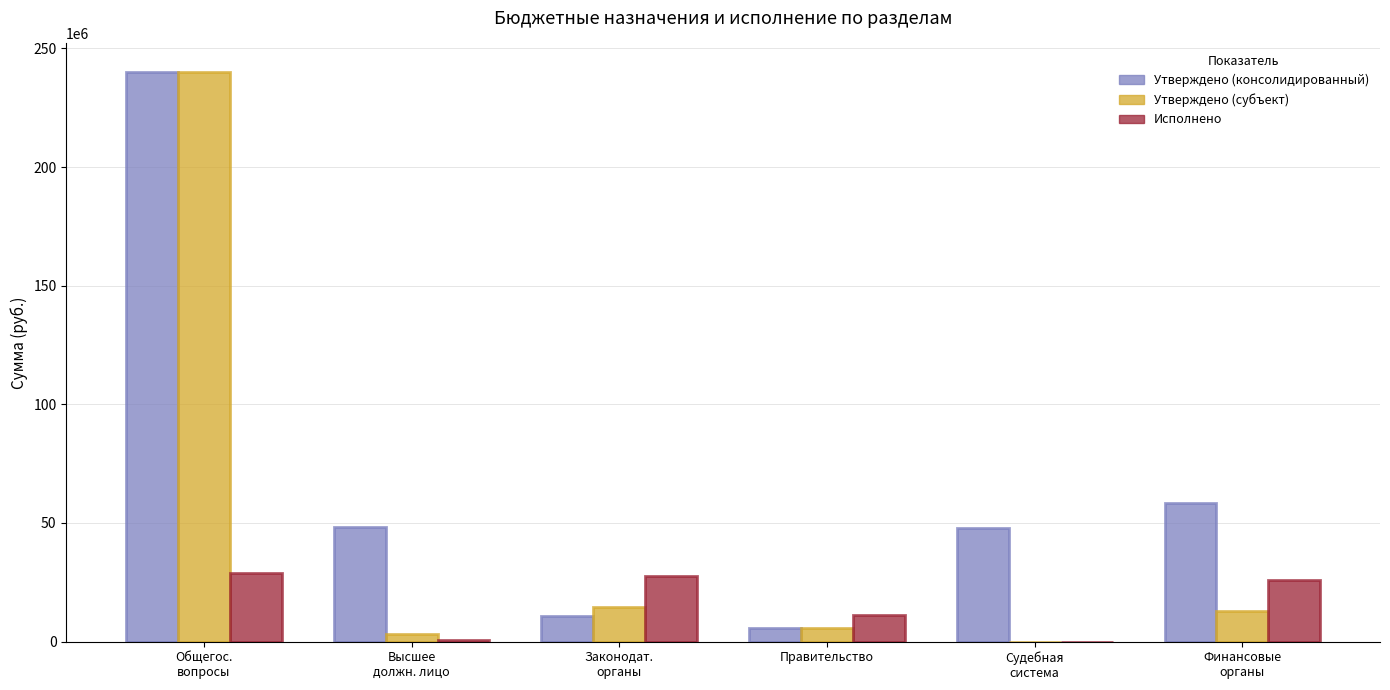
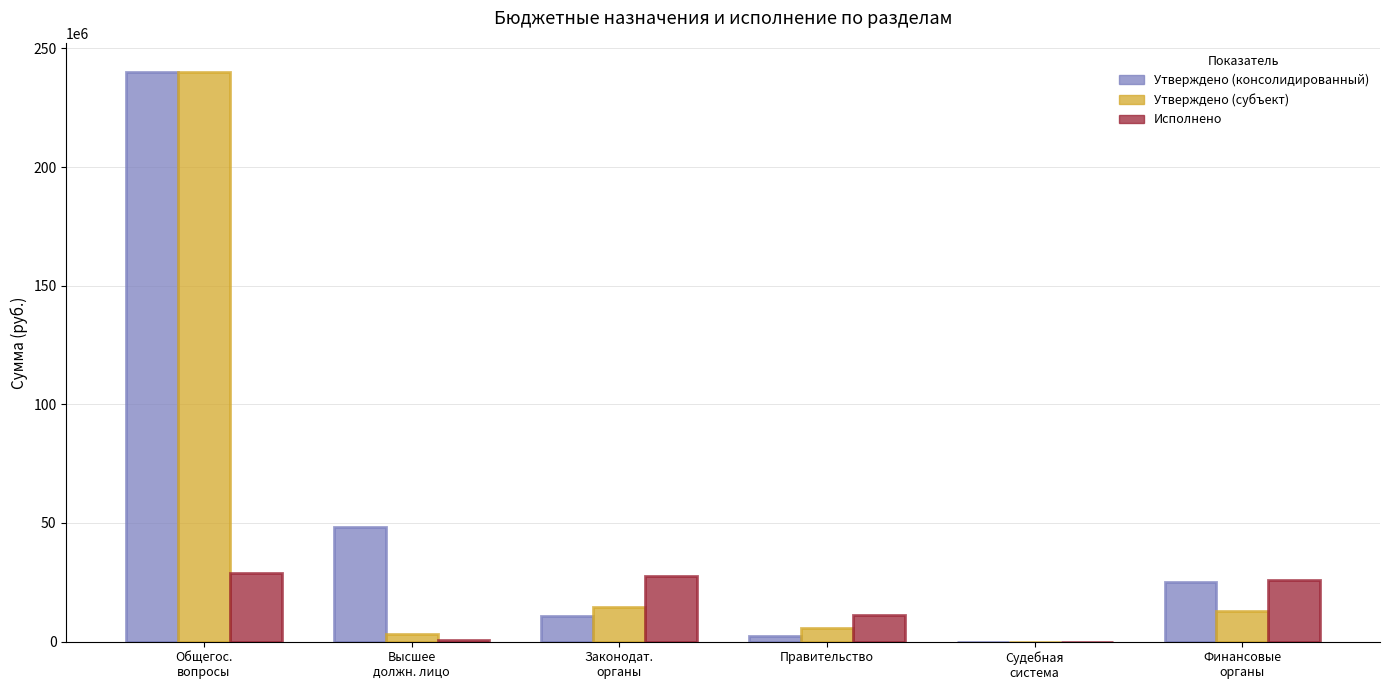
Утверждено (консолидированный), Правительство: 6000000 -> 2000000
Утверждено (консолидированный), Судебная система: 48000000 -> 0
Утверждено (консолидированный), Финансовые органы: 59000000 -> 25000000
